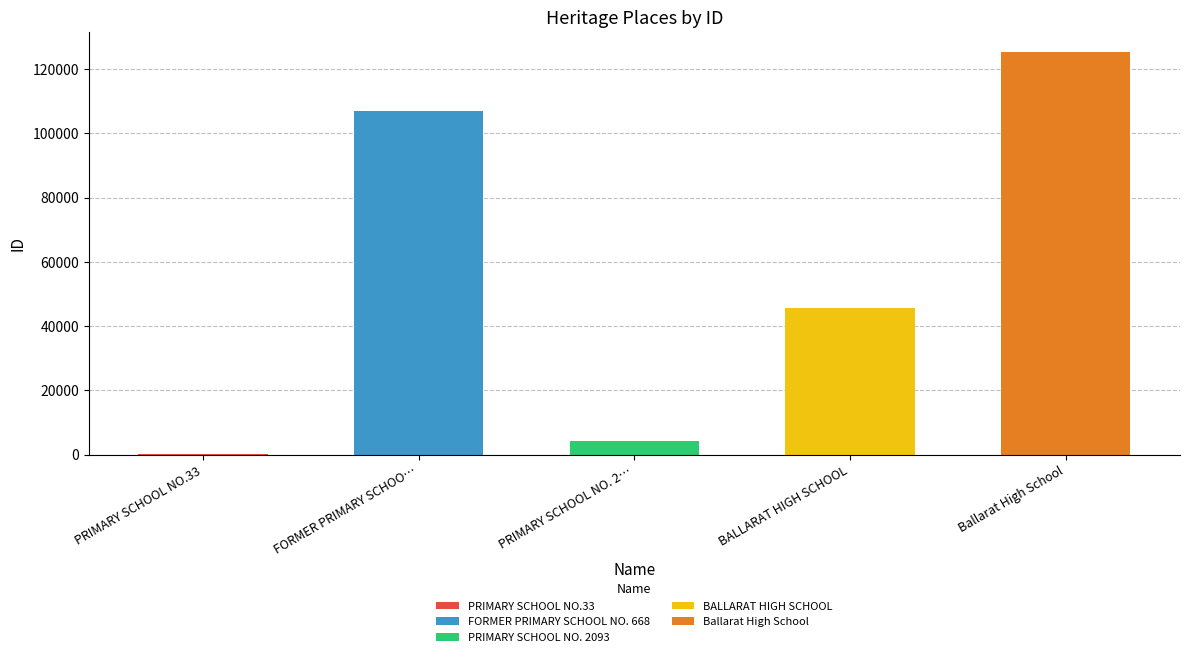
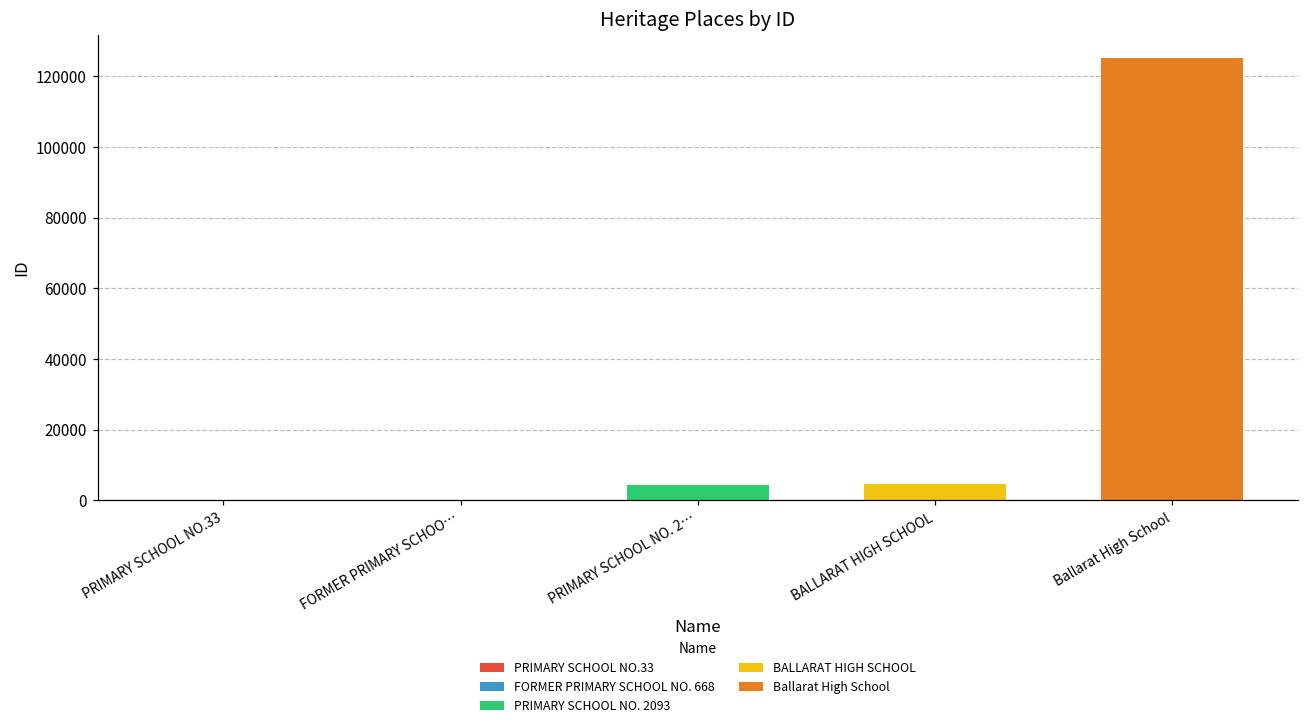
FORMER PRIMARY SCHOO…: 107000 -> 0
BALLARAT HIGH SCHOOL: 46000 -> 5000
